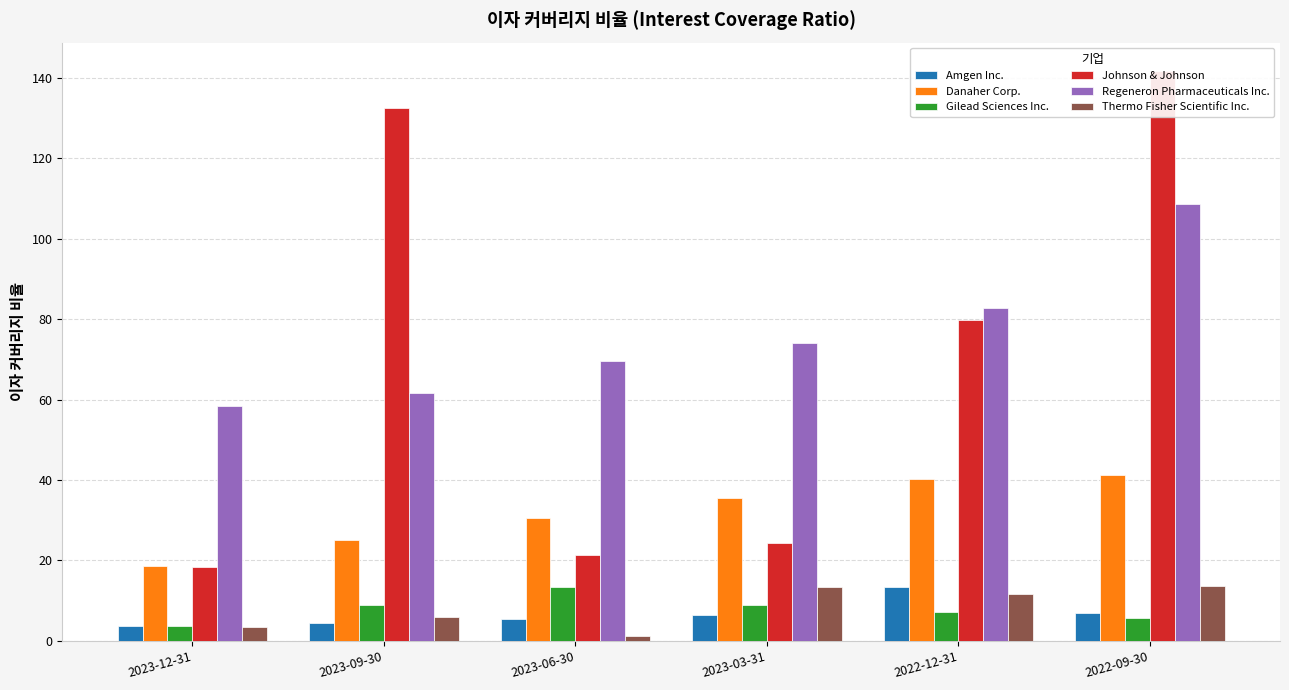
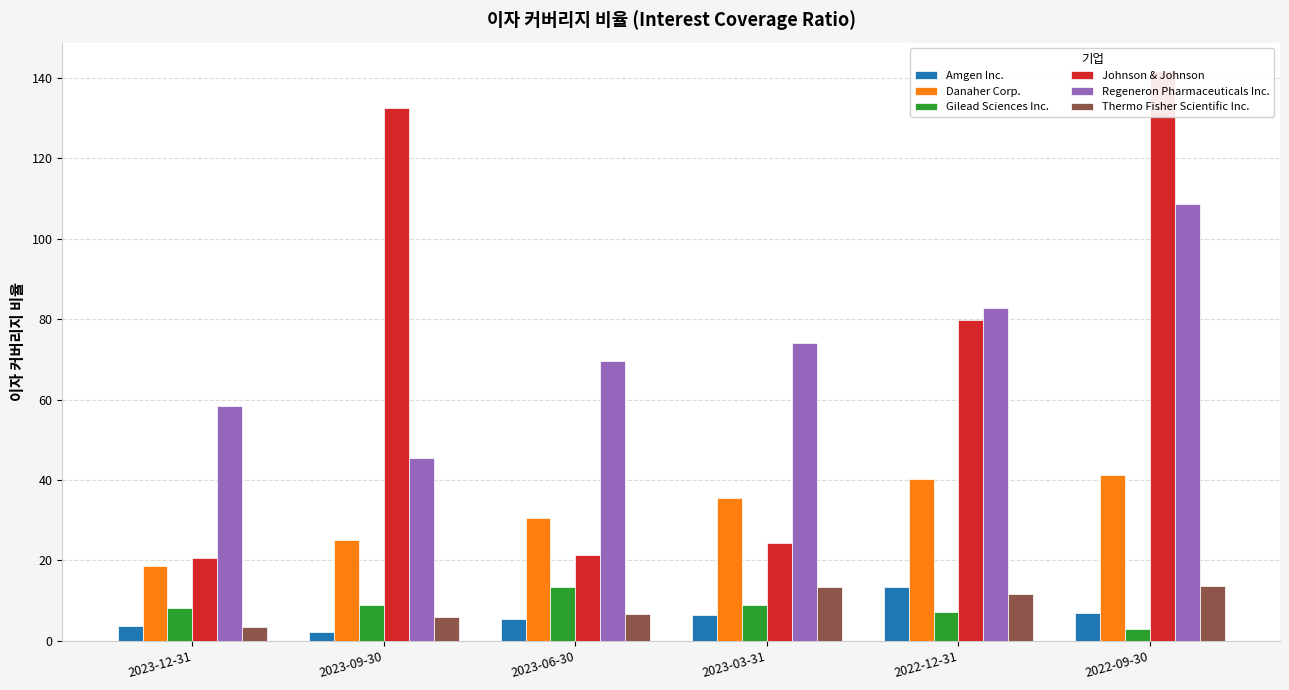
Gilead Sciences Inc., 2023-12-31: 4 -> 8
Johnson & Johnson, 2023-12-31: 18 -> 21
Amgen Inc., 2023-09-30: 5 -> 2
Regeneron Pharmaceuticals Inc., 2023-09-30: 62 -> 45
Thermo Fisher Scientific Inc., 2023-06-30: 1 -> 7
Gilead Sciences Inc., 2022-09-30: 6 -> 3
